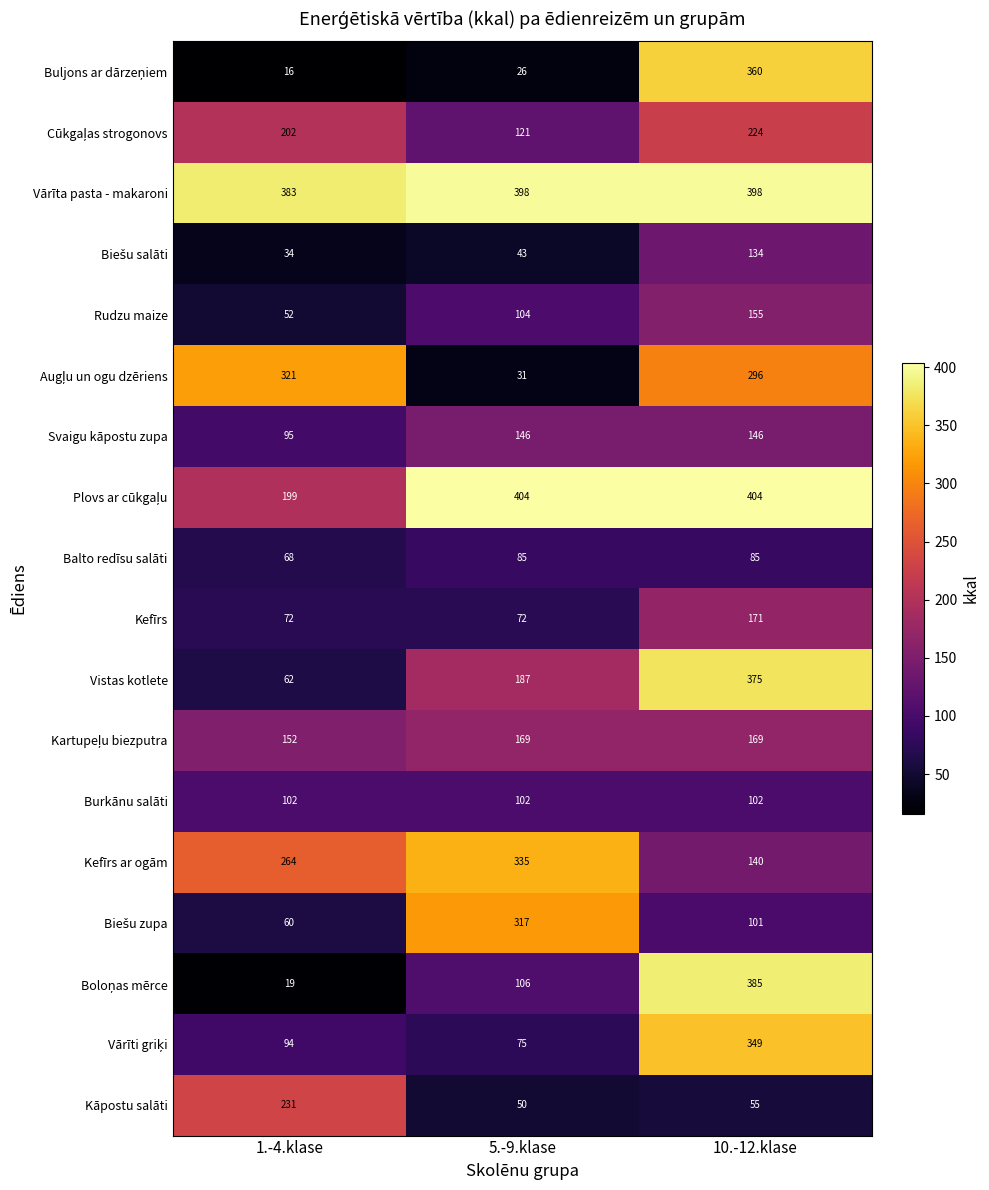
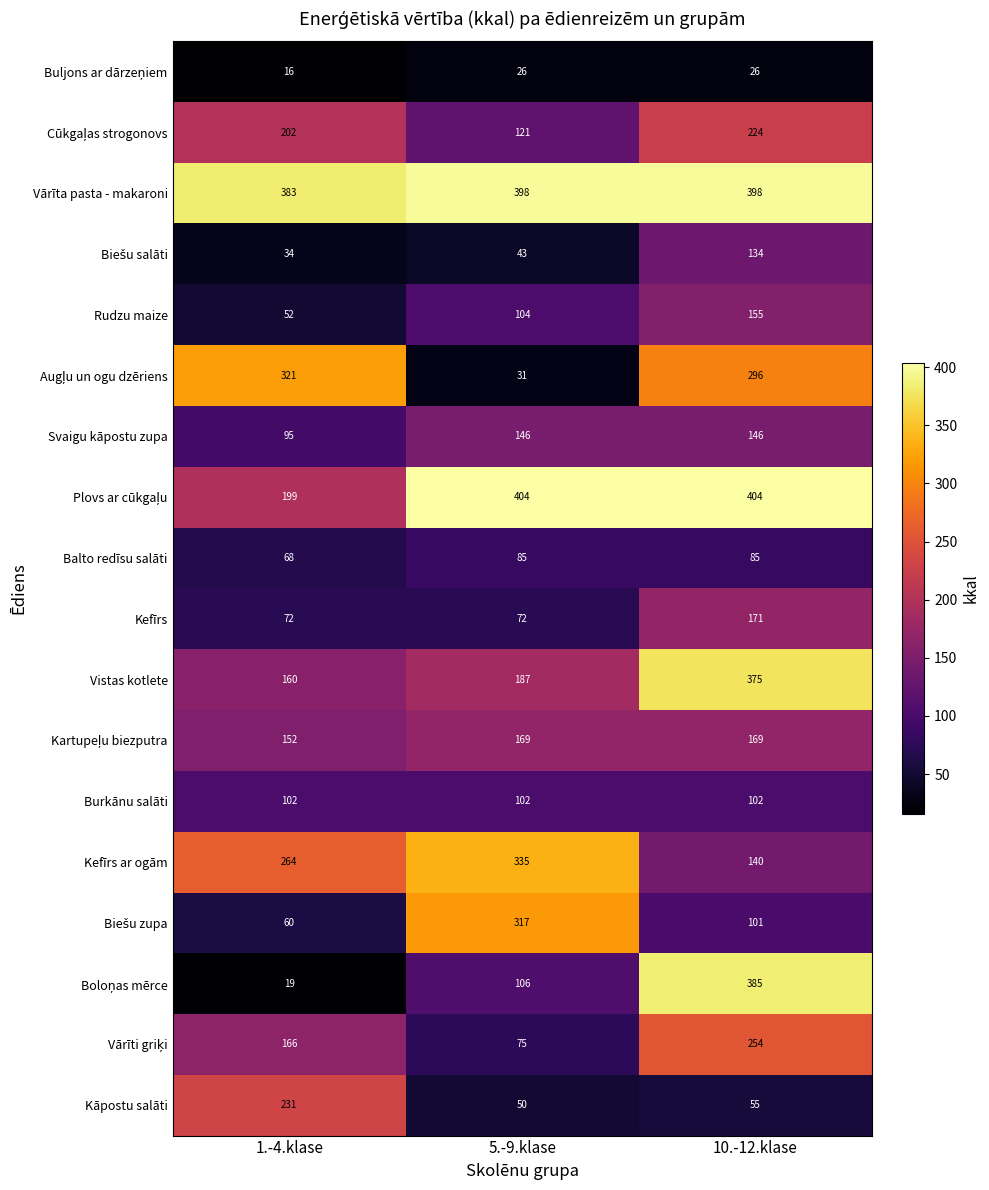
Buljons ar dārzeņiem, 10.-12.klase: 360 -> 26
Vistas kotlete, 1.-4.klase: 62 -> 160
Vārīti griķi, 1.-4.klase: 94 -> 166
Vārīti griķi, 10.-12.klase: 349 -> 254
